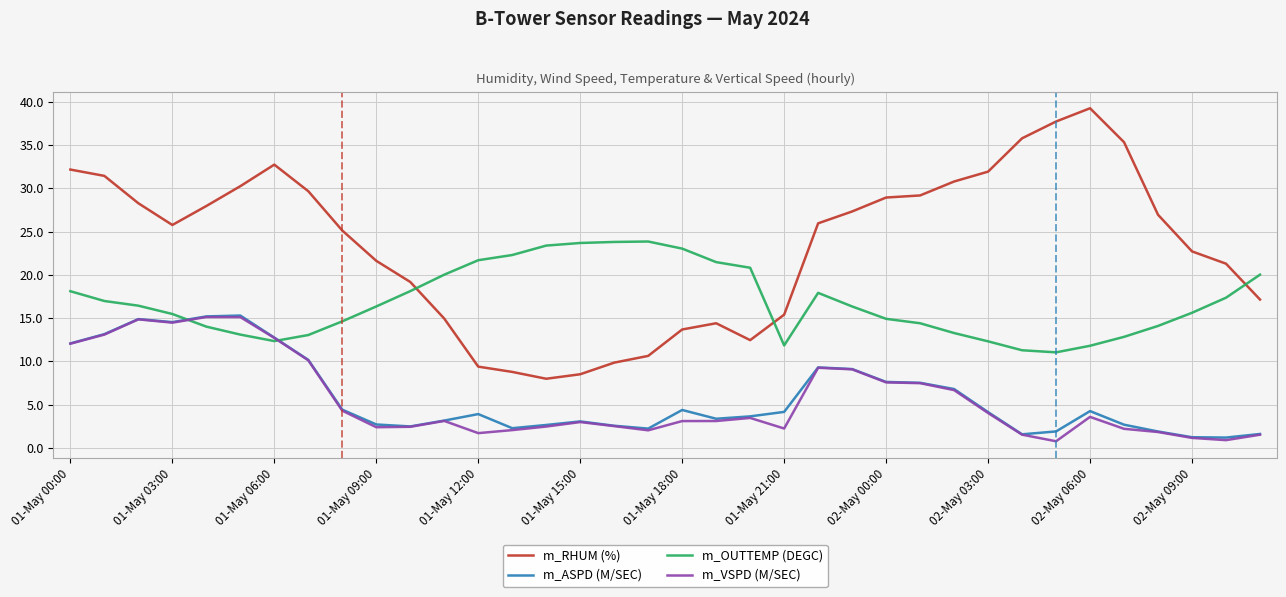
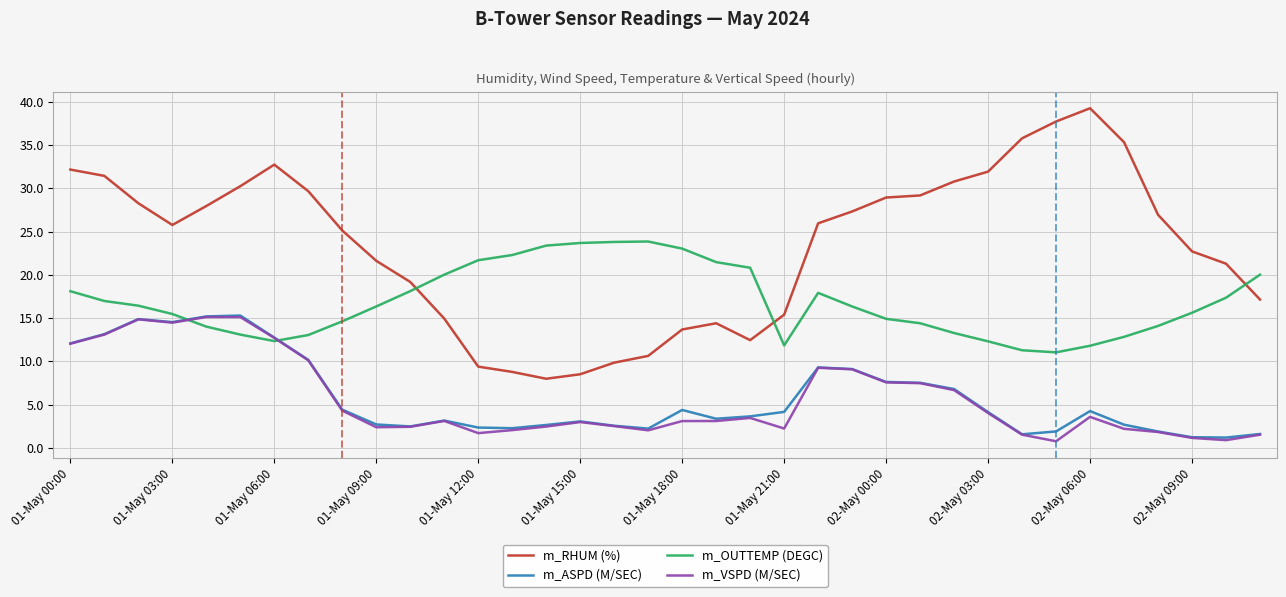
m_ASPD (M/SEC), 01-May 12:00: 4 -> 2
